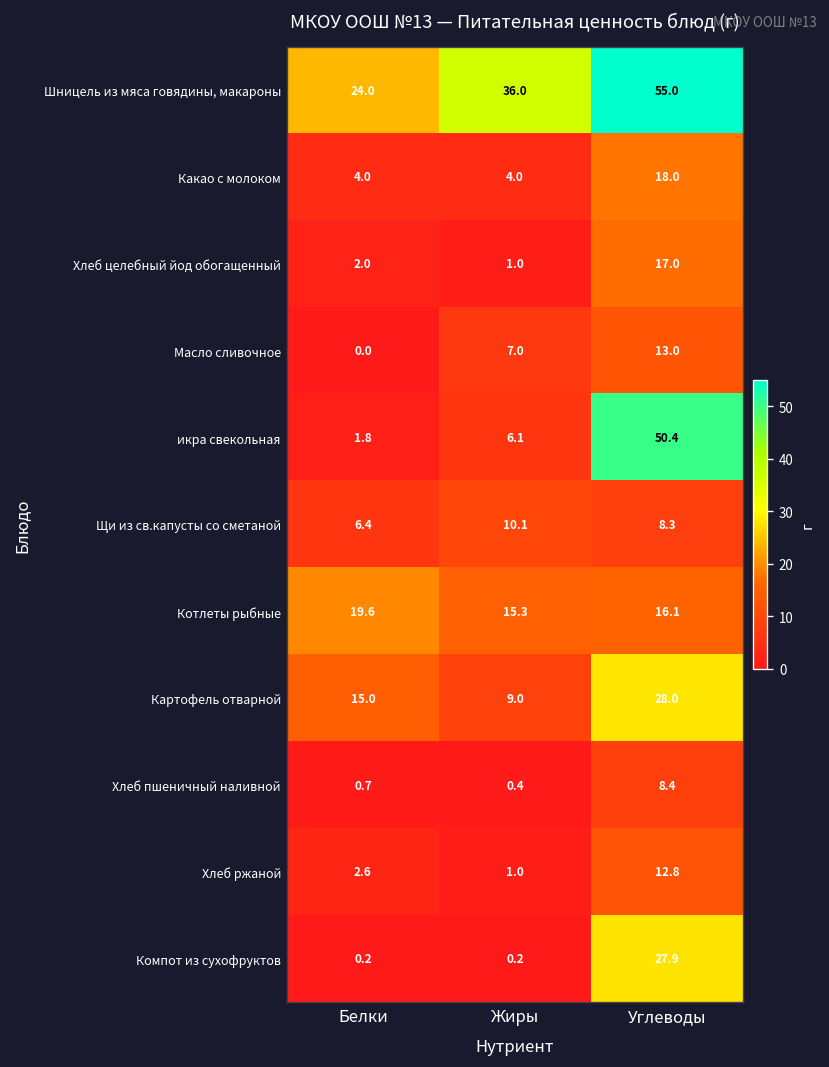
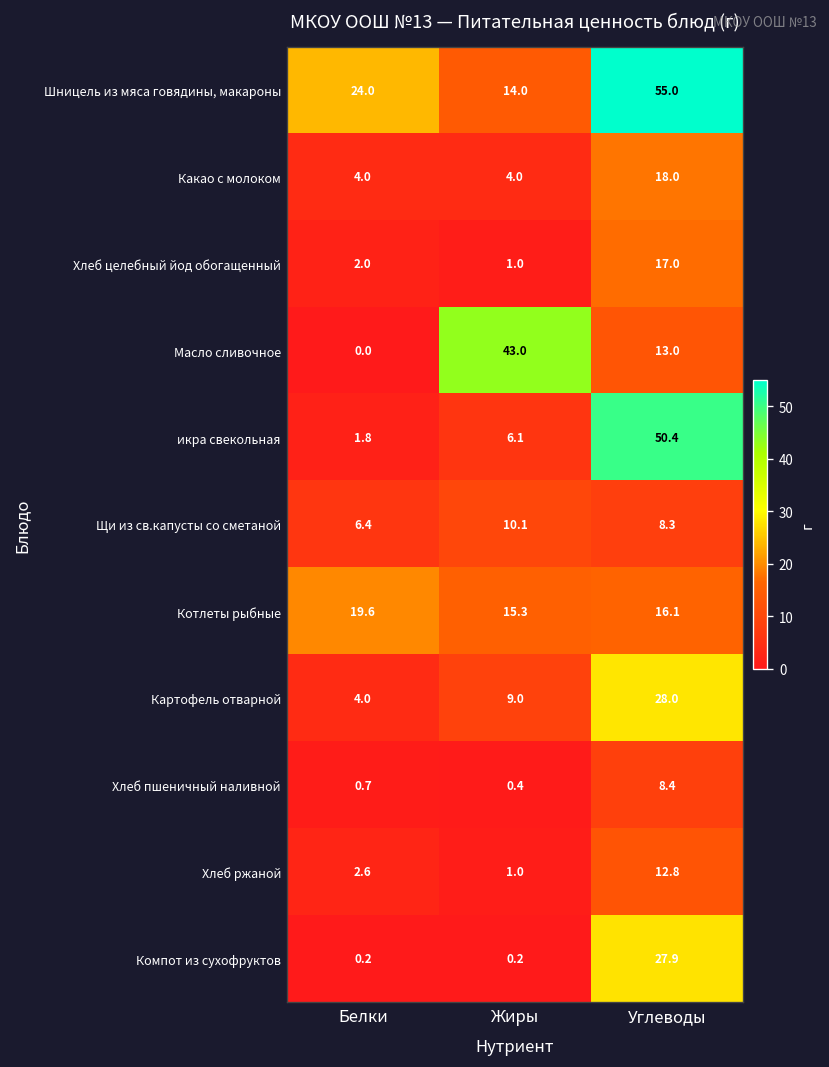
Шницель из мяса говядины, макароны, Жиры: 36.0 -> 14.0
Масло сливочное, Жиры: 7.0 -> 43.0
Картофель отварной, Белки: 15.0 -> 4.0
